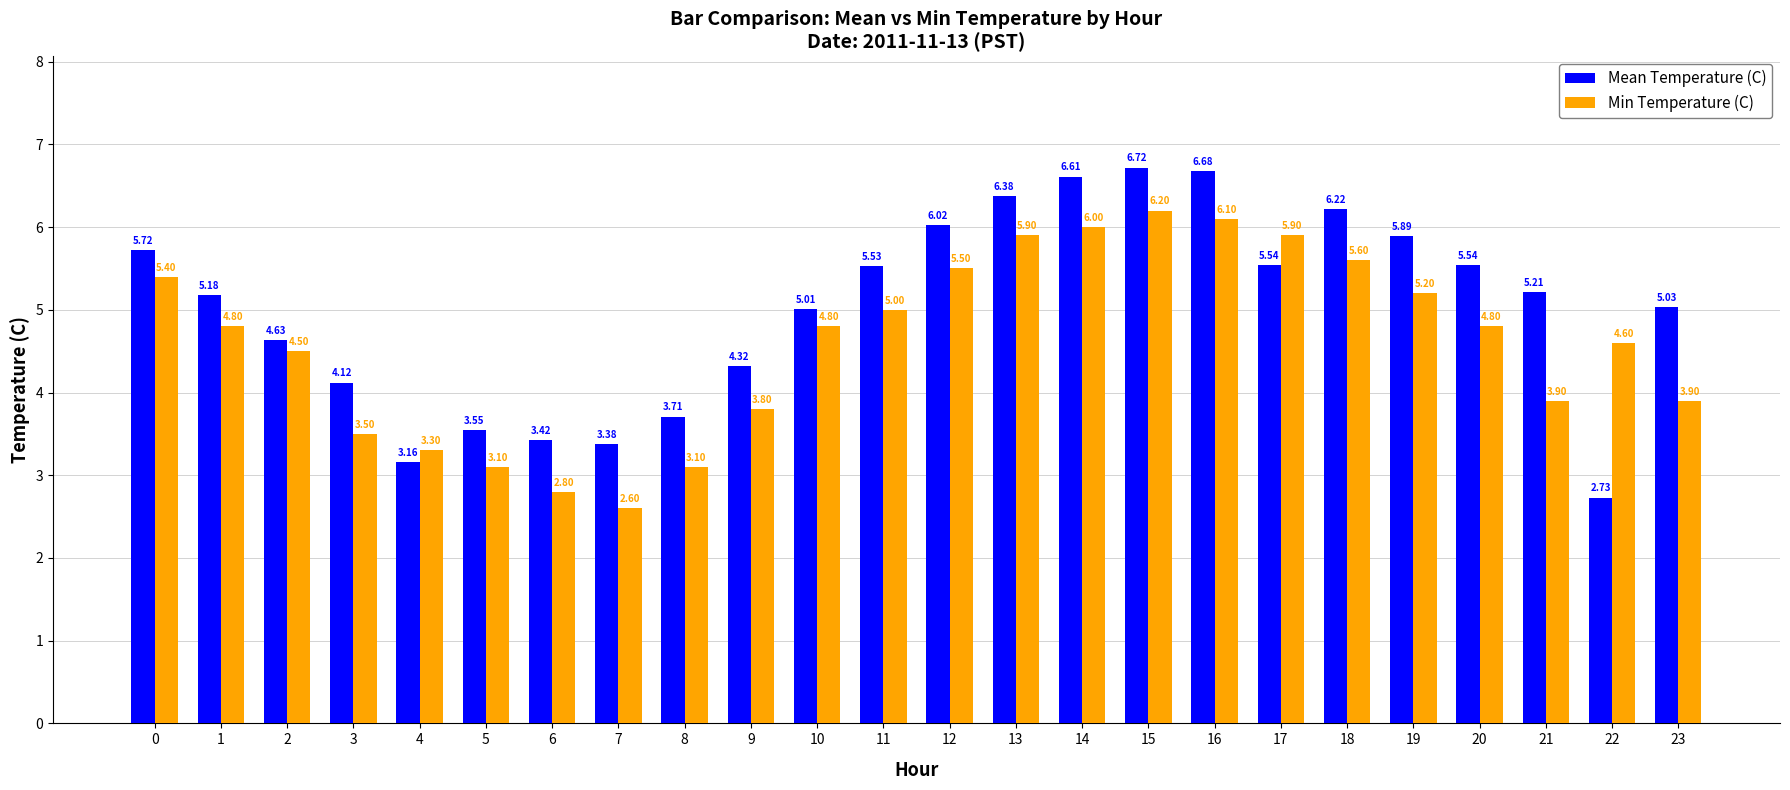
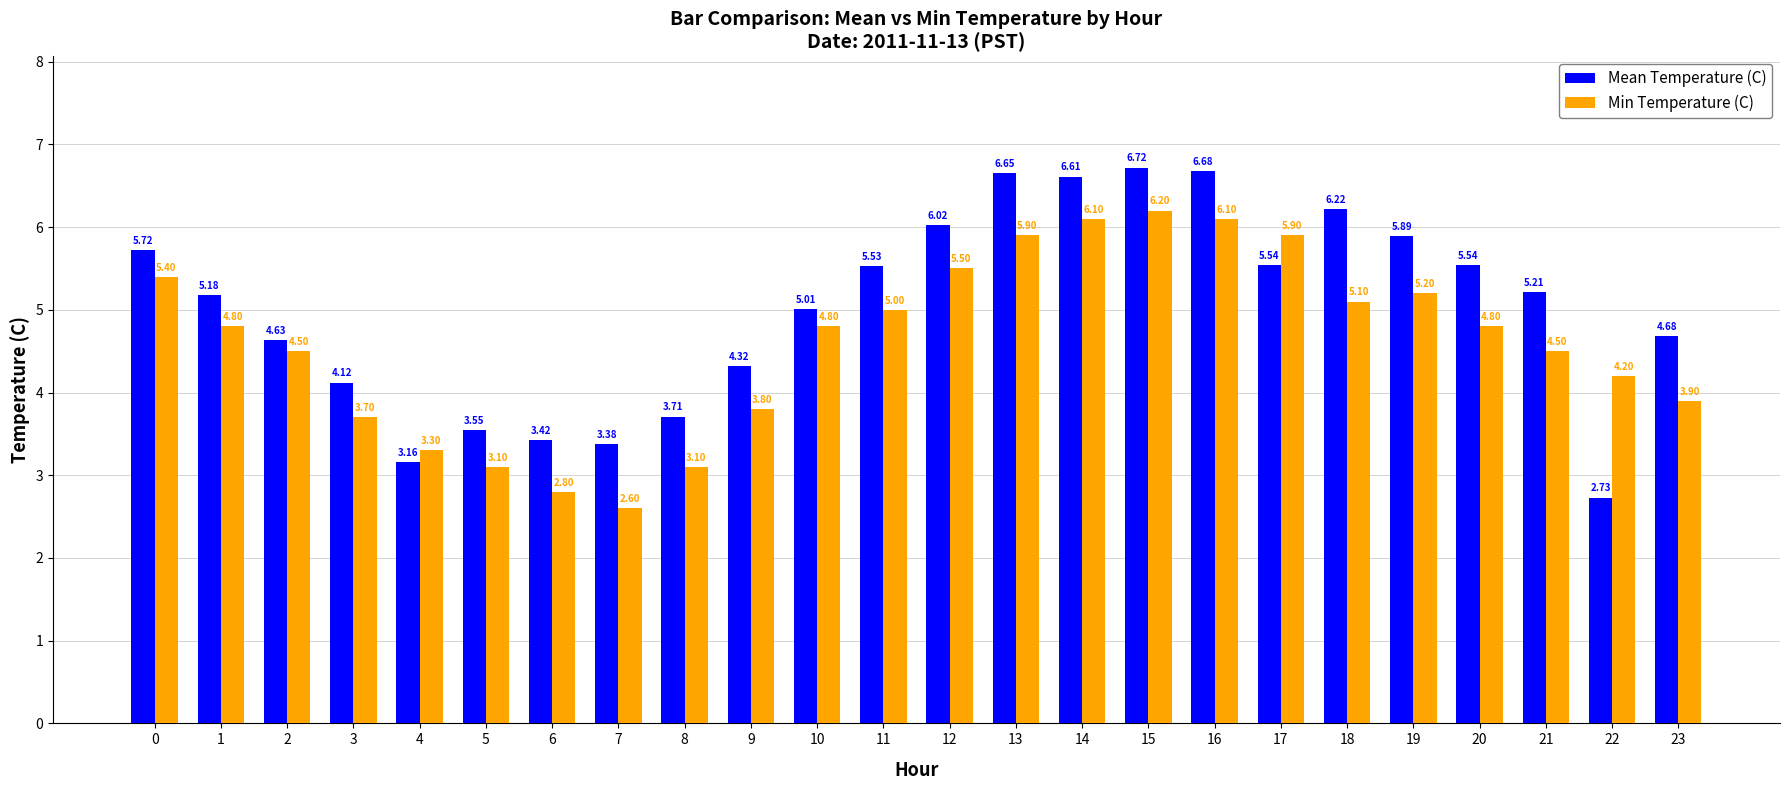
Min Temperature (C), 3: 3.50 -> 3.70
Mean Temperature (C), 13: 6.38 -> 6.65
Min Temperature (C), 14: 6.00 -> 6.10
Min Temperature (C), 18: 5.60 -> 5.10
Min Temperature (C), 21: 3.90 -> 4.50
Min Temperature (C), 22: 4.60 -> 4.20
Mean Temperature (C), 23: 5.03 -> 4.68
